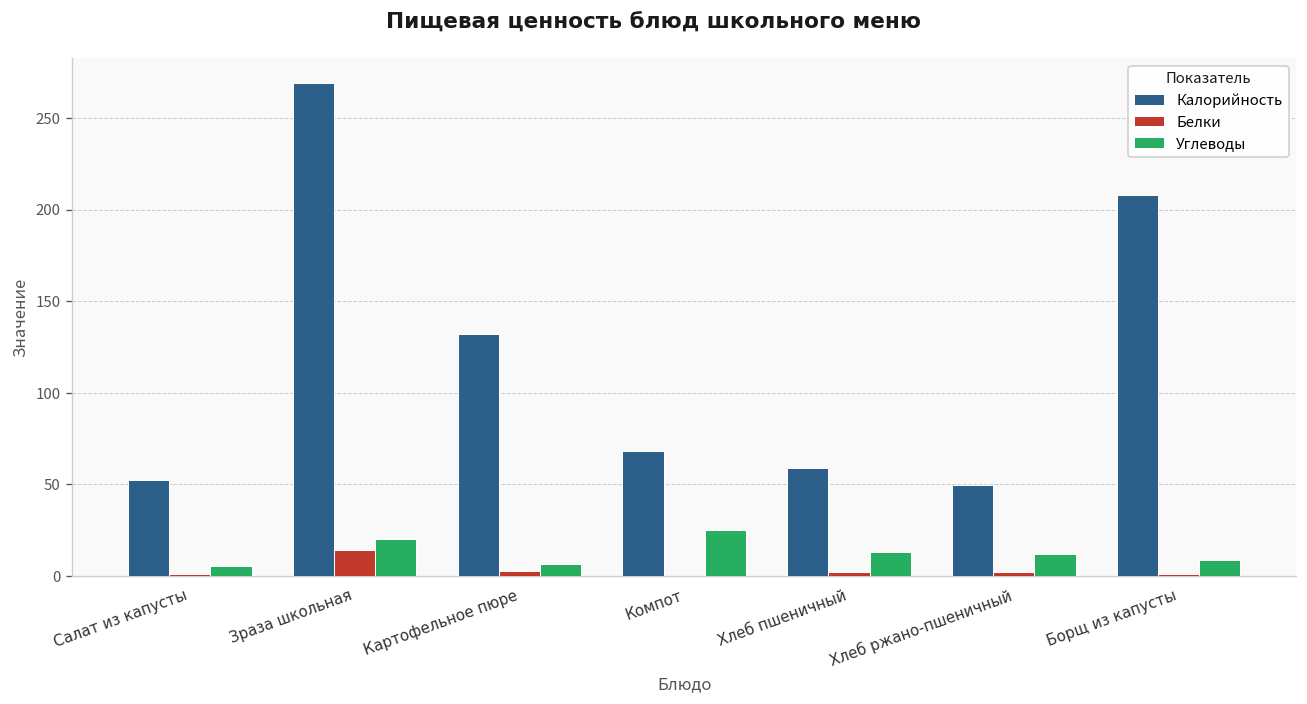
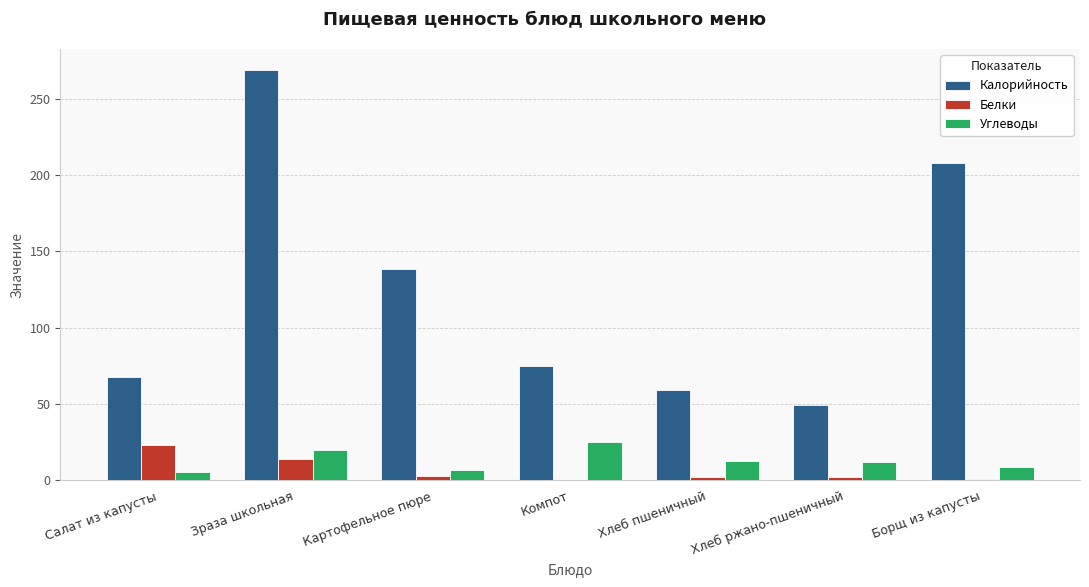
Калорийность, Салат из капусты: 52 -> 68
Белки, Салат из капусты: 1 -> 23
Калорийность, Картофельное пюре: 132 -> 138
Калорийность, Компот: 68 -> 75
